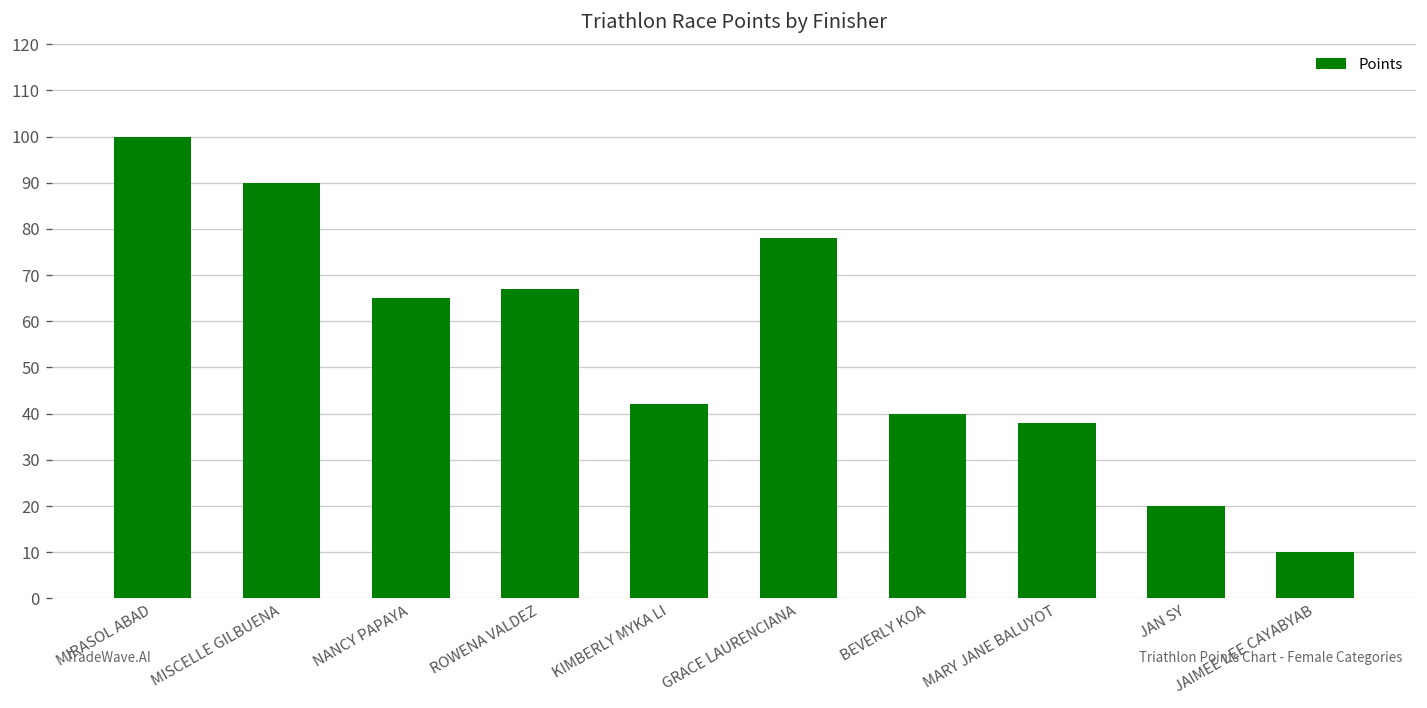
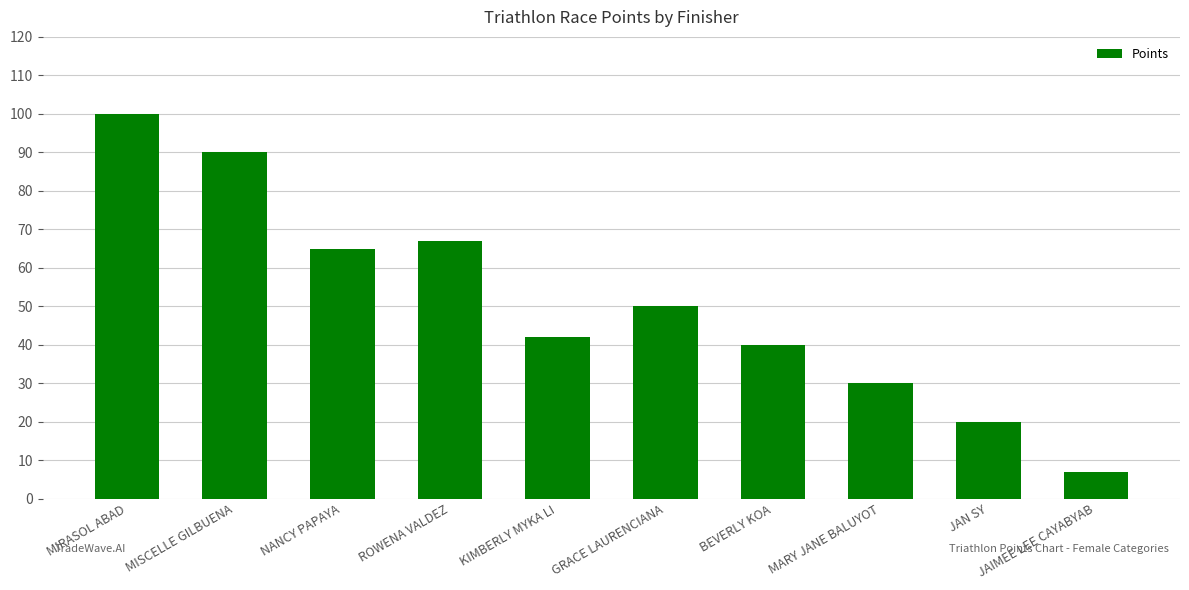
GRACE LAURENCIANA: 78 -> 50
MARY JANE BALUYOT: 38 -> 30
JAIMEE LEE CAYABYAB: 10 -> 7
